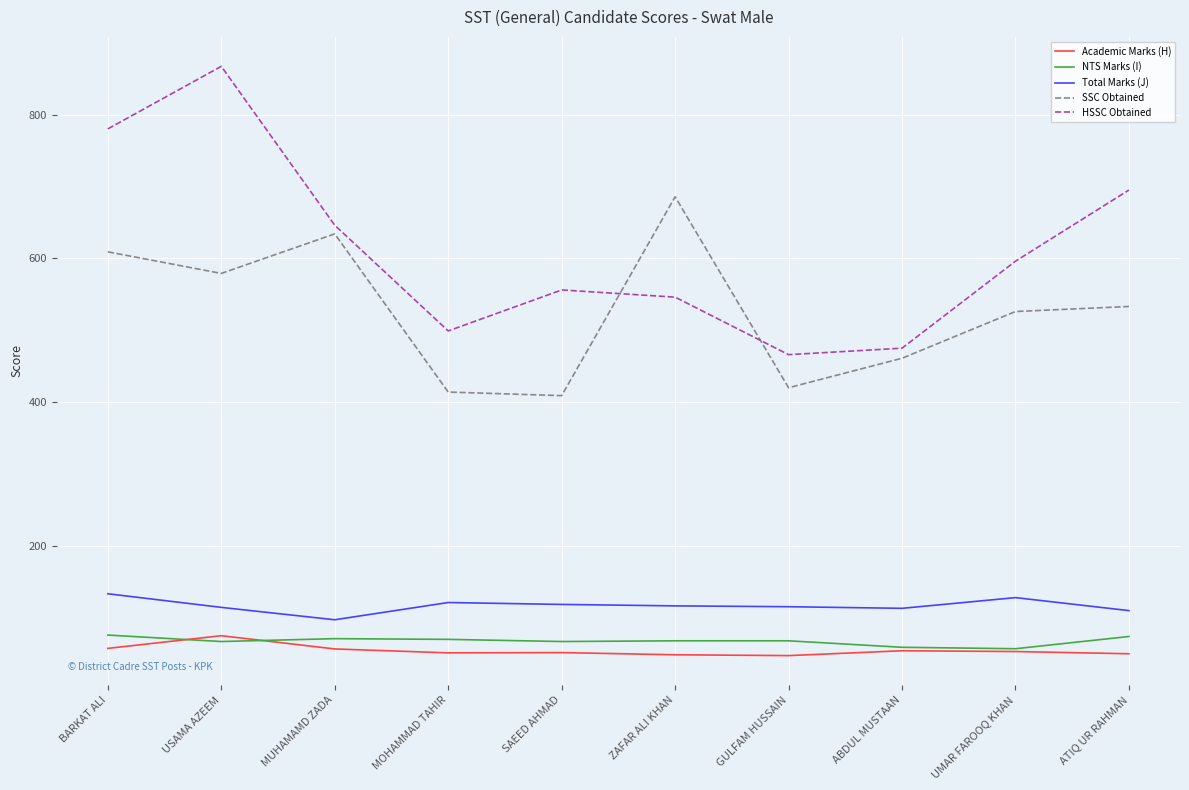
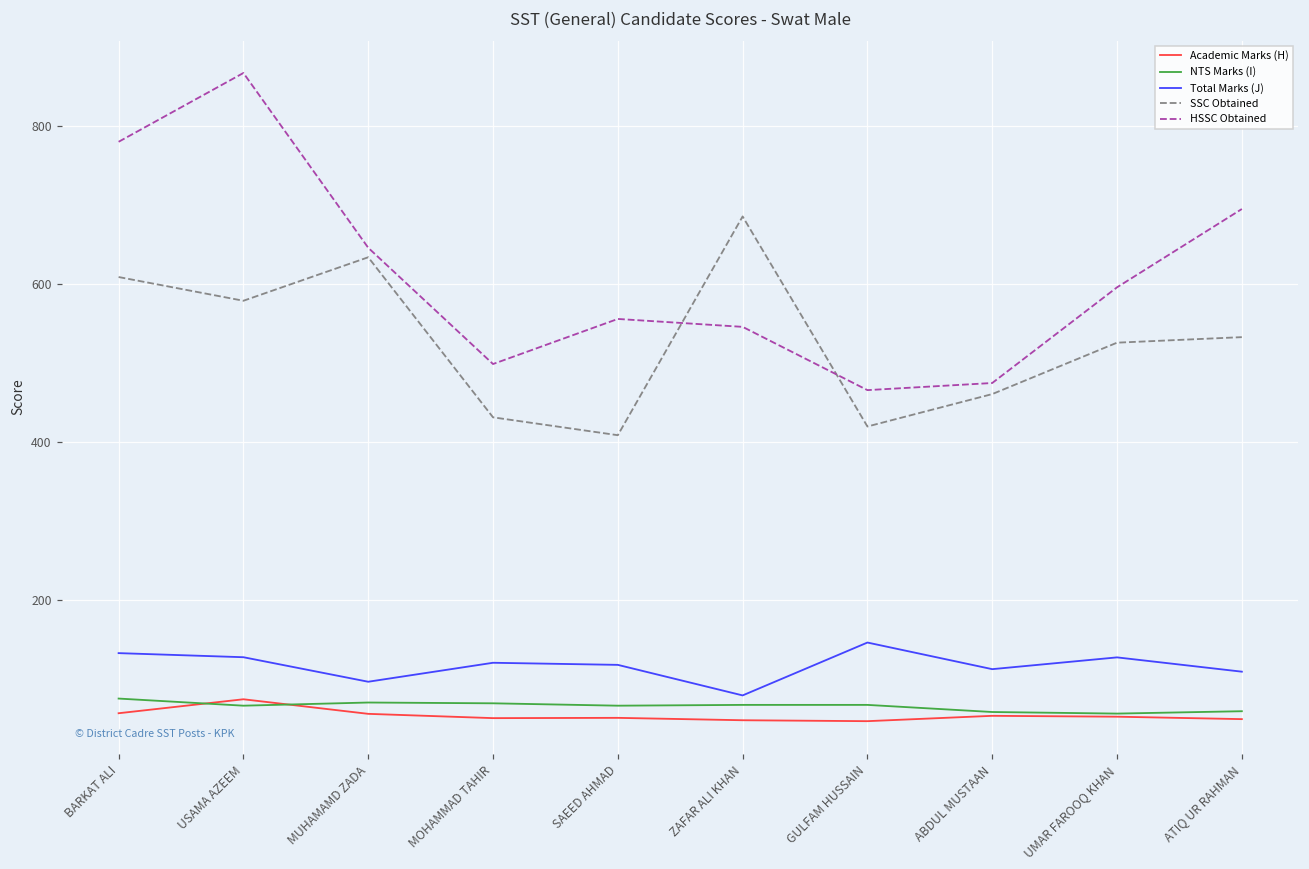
Total Marks (J), USAMA AZEEM: 110 -> 130
SSC Obtained, MOHAMMAD TAHIR: 410 -> 430
Total Marks (J), ZAFAR ALI KHAN: 120 -> 80
Total Marks (J), GULFAM HUSSAIN: 120 -> 150
NTS Marks (I), ATIQ UR RAHMAN: 70 -> 60
